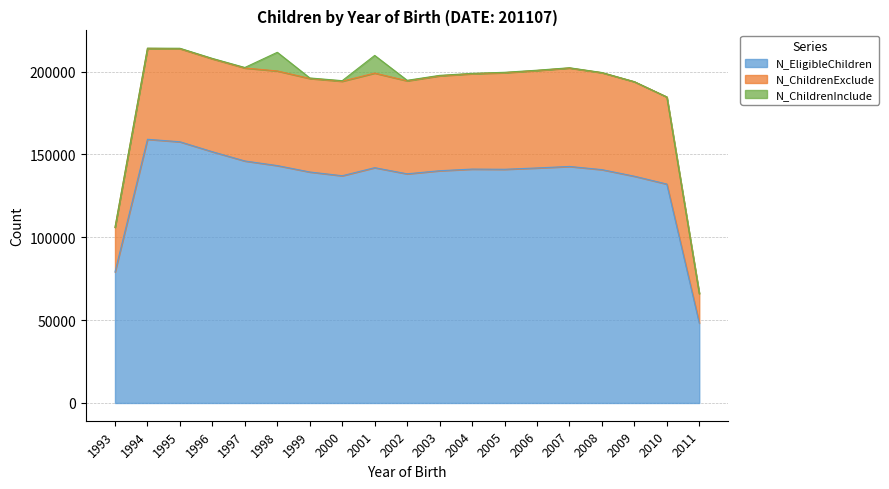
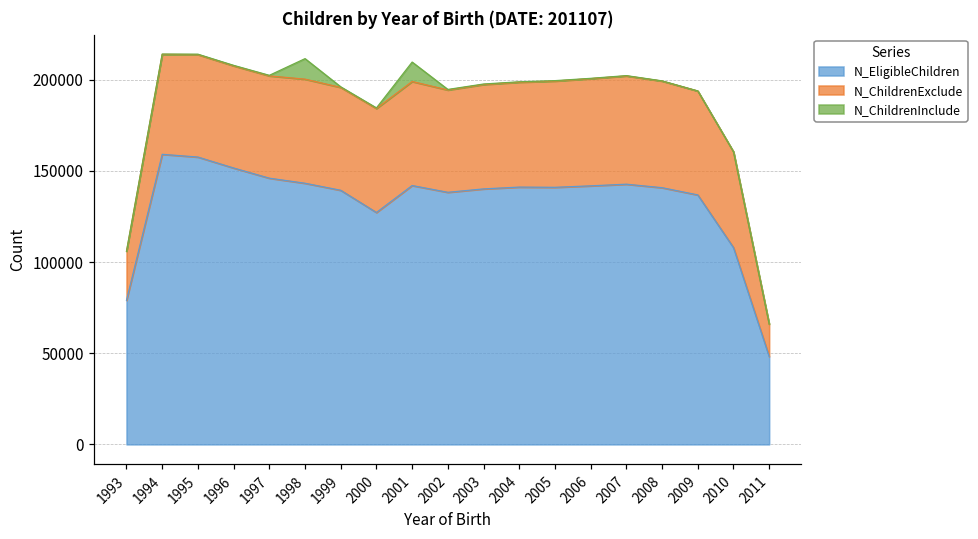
N_EligibleChildren, 2000: 137000 -> 127000
N_EligibleChildren, 2010: 132000 -> 108000
